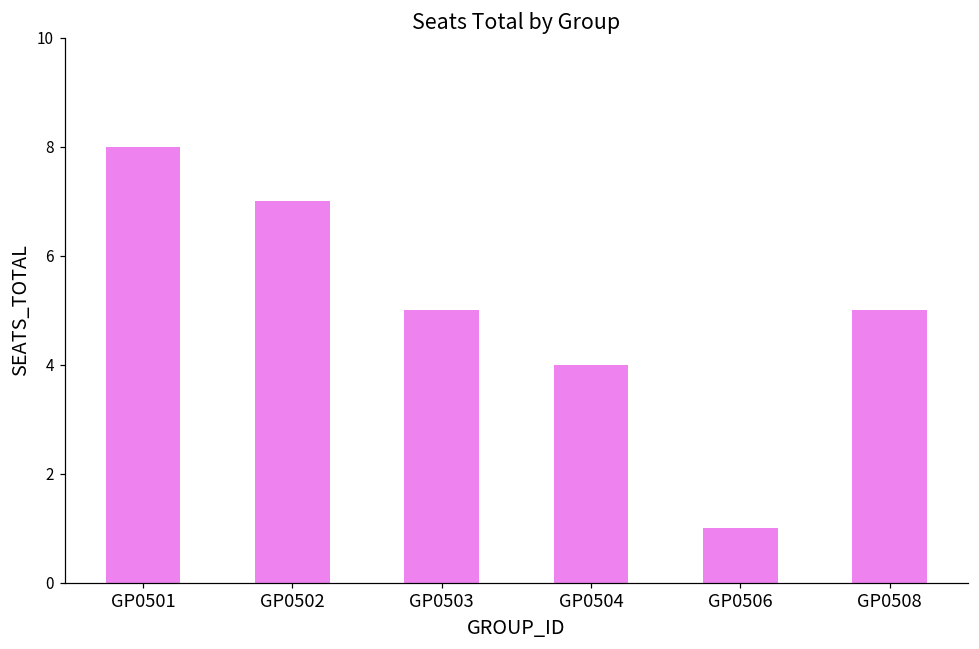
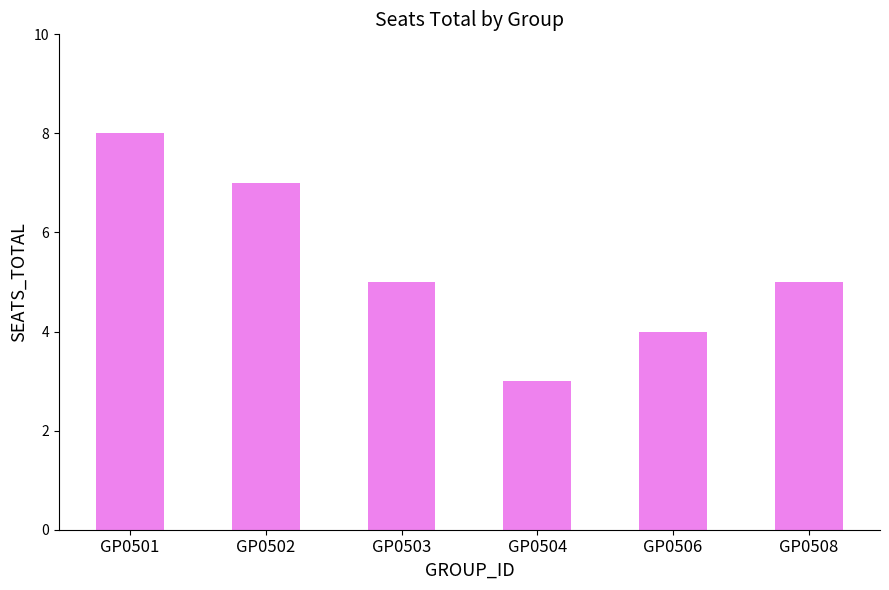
GP0504: 4 -> 3
GP0506: 1 -> 4
